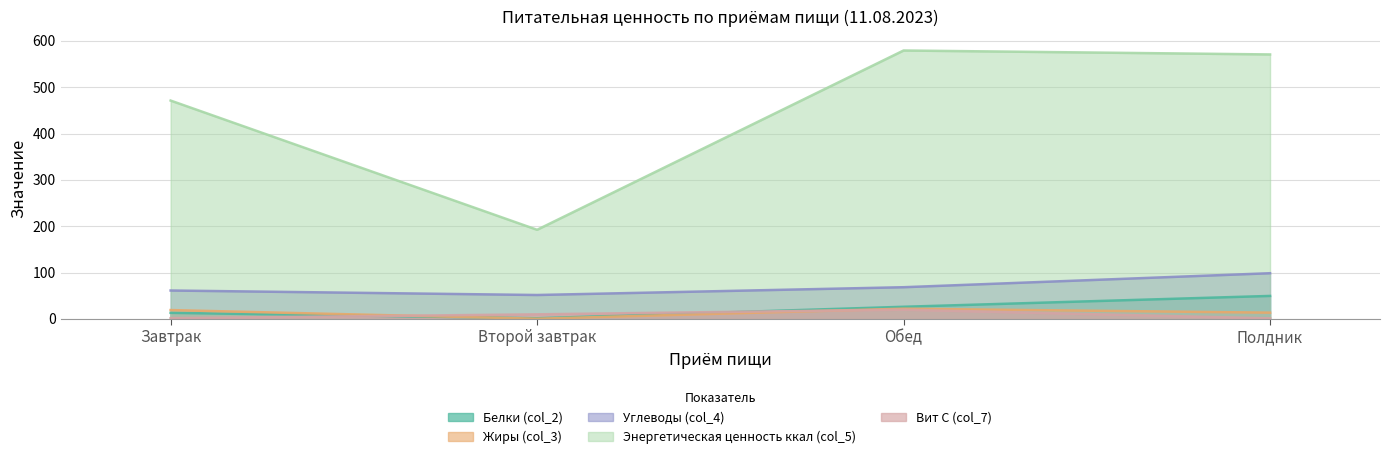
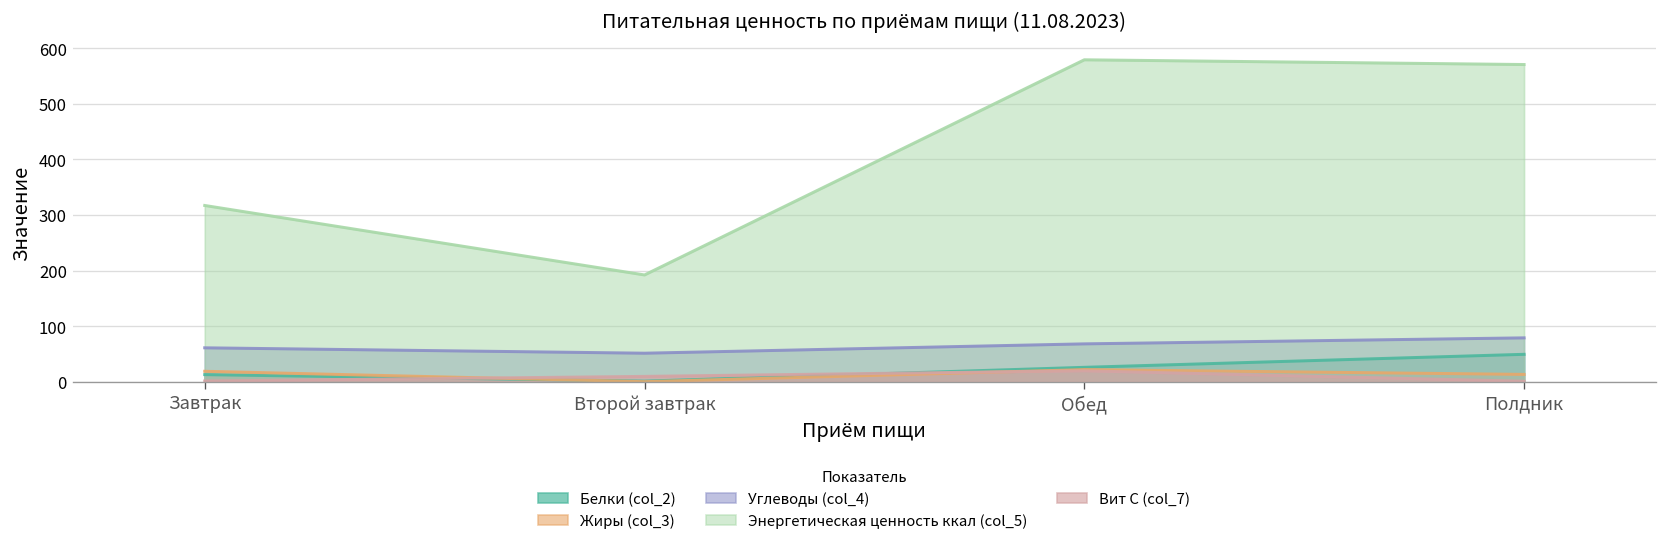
Энергетическая ценность ккал (col_5), Завтрак: 470 -> 320
Углеводы (col_4), Полдник: 100 -> 80
